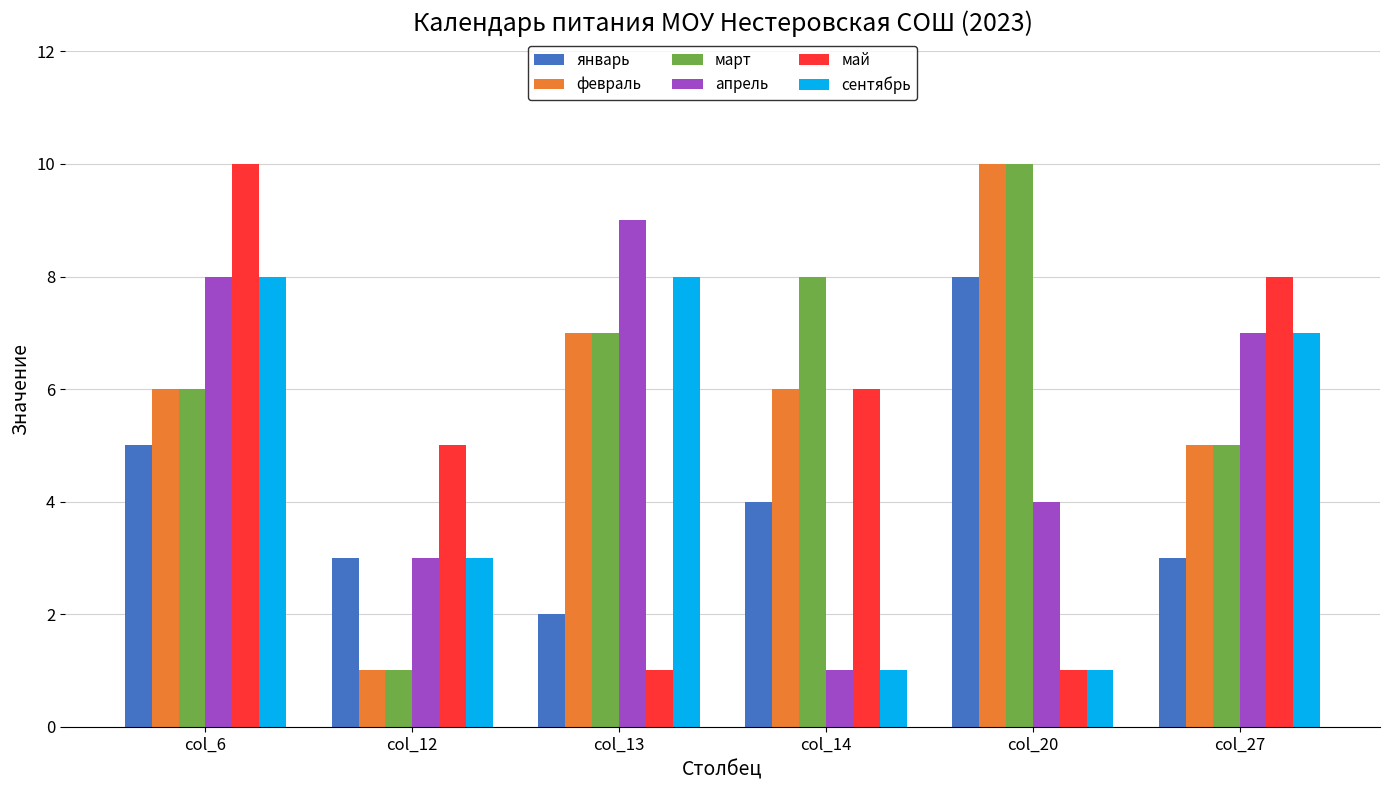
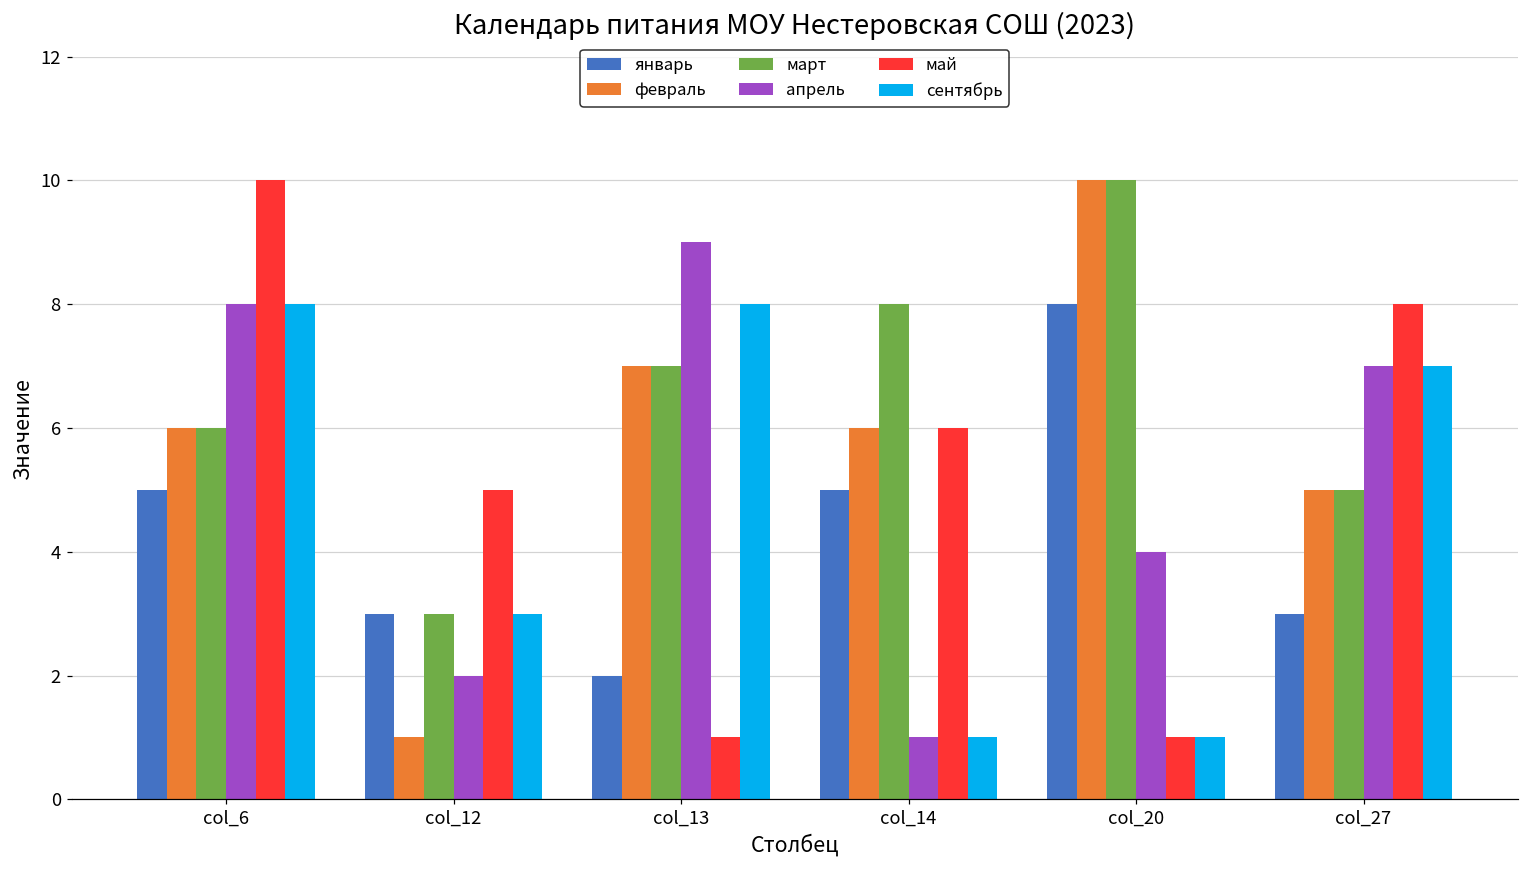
март, col_12: 1 -> 3
апрель, col_12: 3 -> 2
январь, col_14: 4 -> 5
